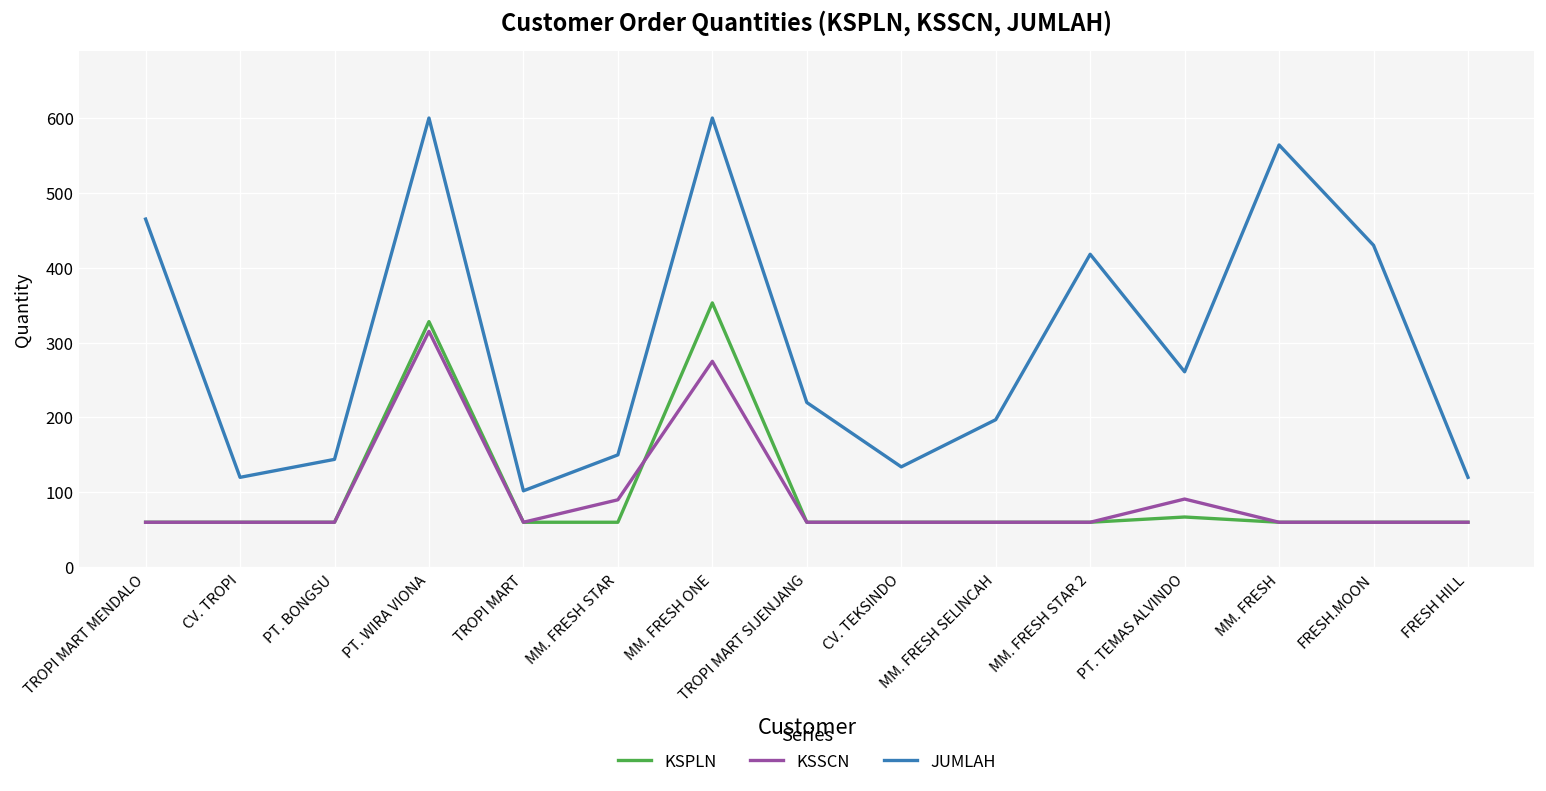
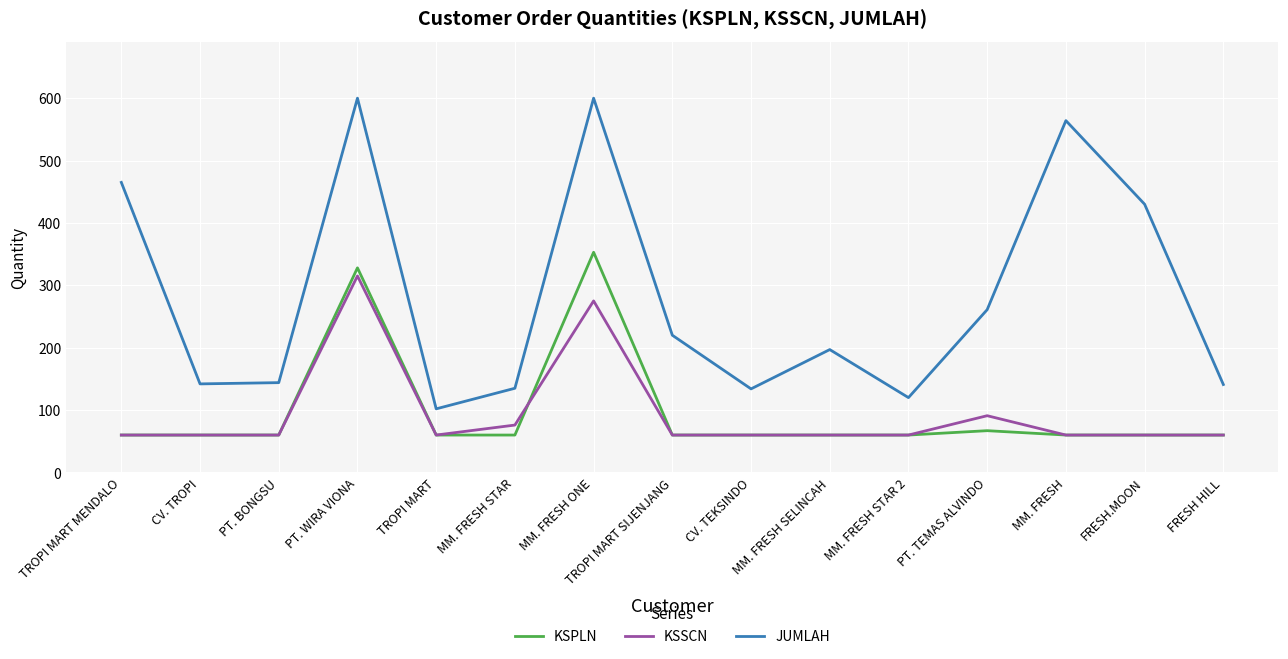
JUMLAH, CV. TROPI: 120 -> 140
KSSCN, MM. FRESH STAR: 90 -> 80
JUMLAH, MM. FRESH STAR: 150 -> 140
JUMLAH, MM. FRESH STAR 2: 420 -> 120
JUMLAH, FRESH HILL: 120 -> 140
